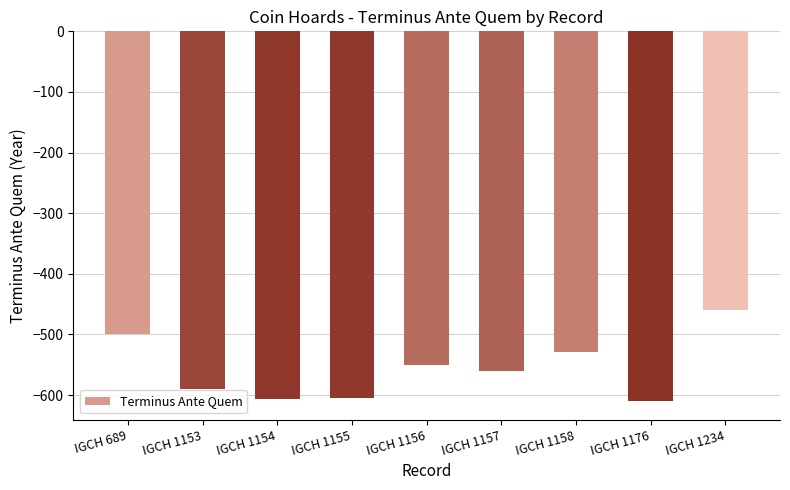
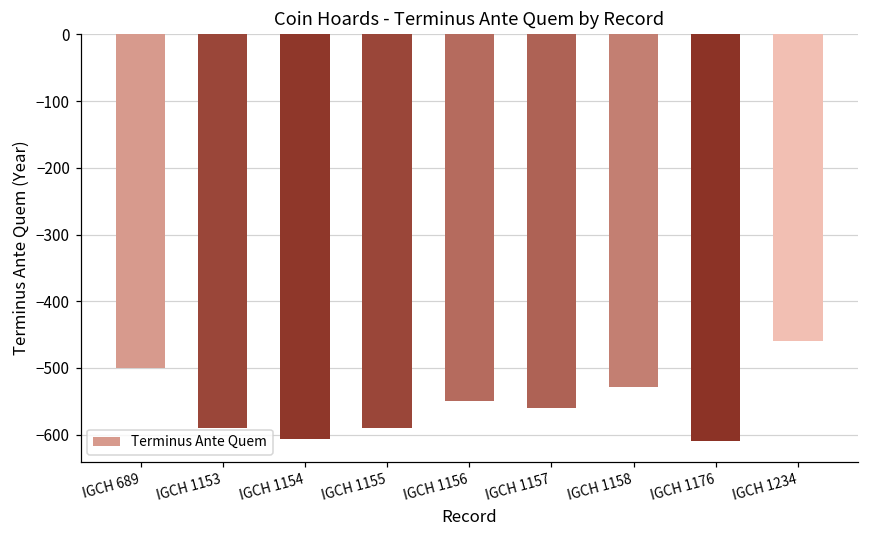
IGCH 1155: -610 -> -590
